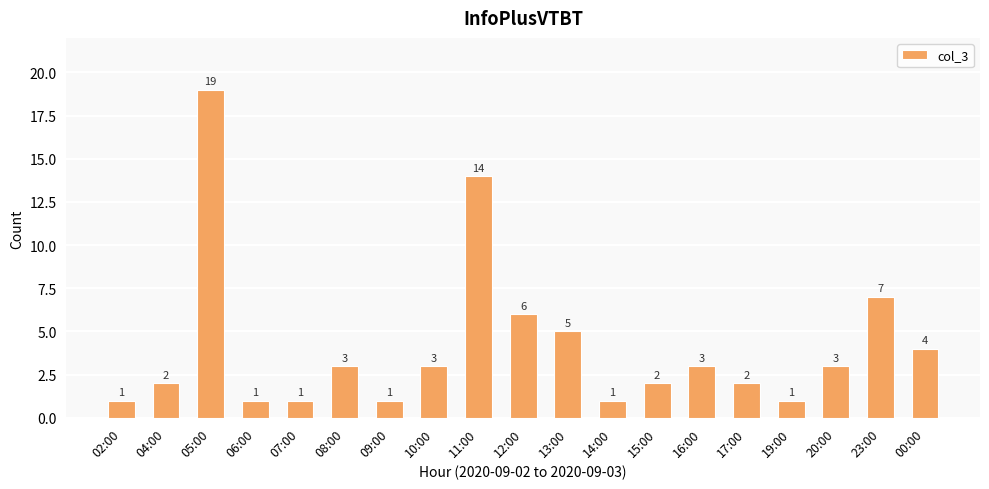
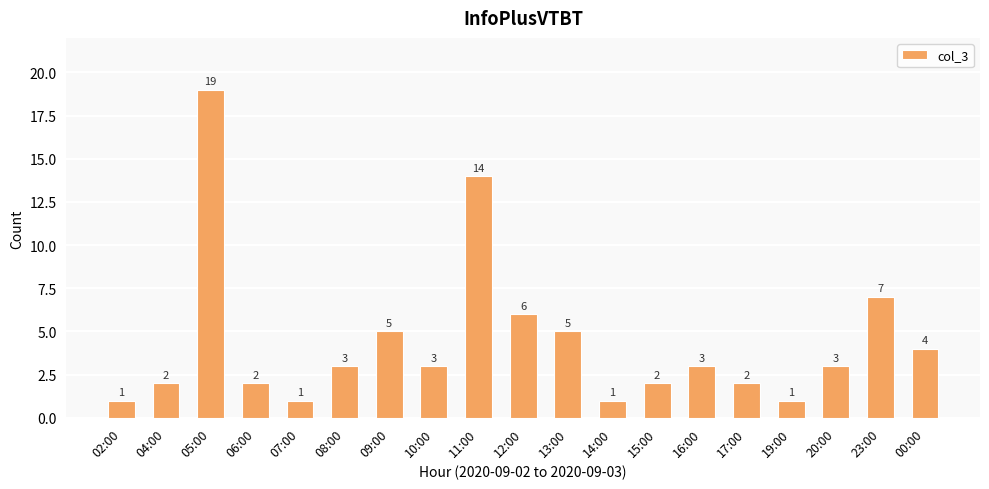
06:00: 1 -> 2
09:00: 1 -> 5
